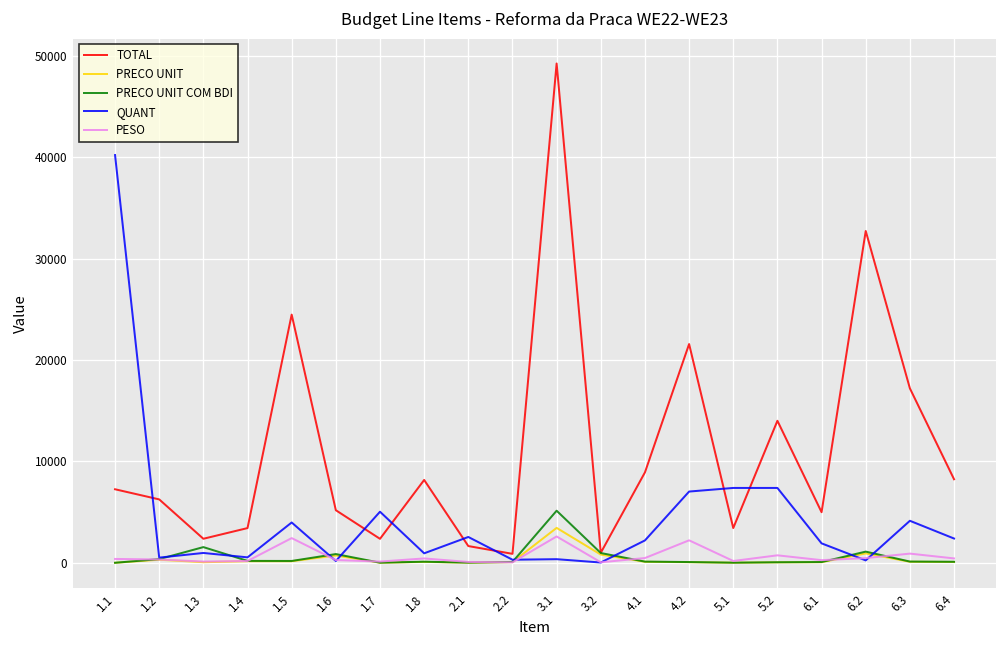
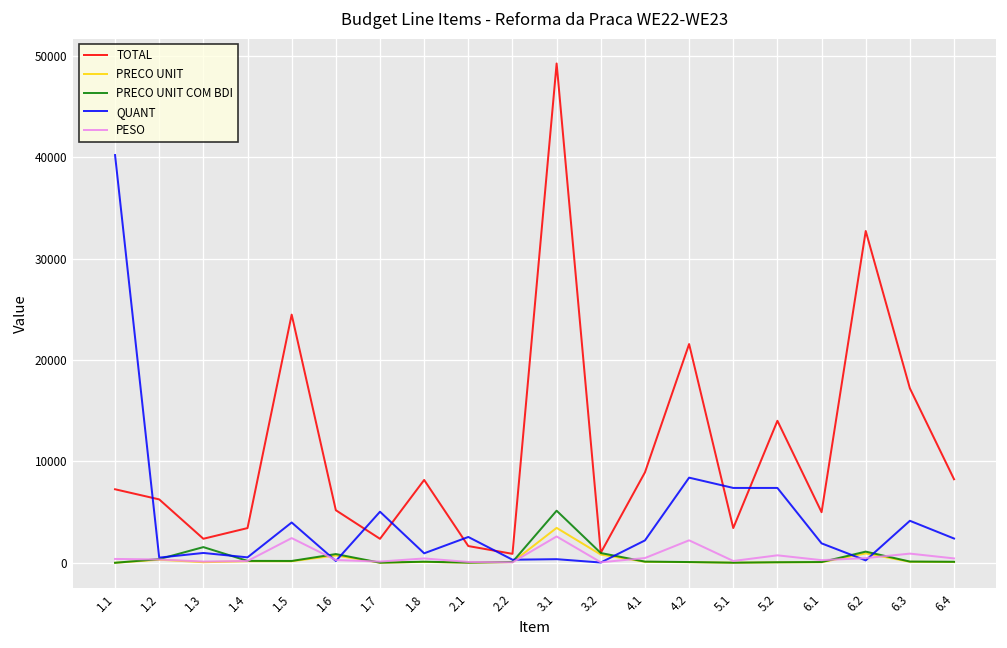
QUANT, 4.2: 7000 -> 8000
